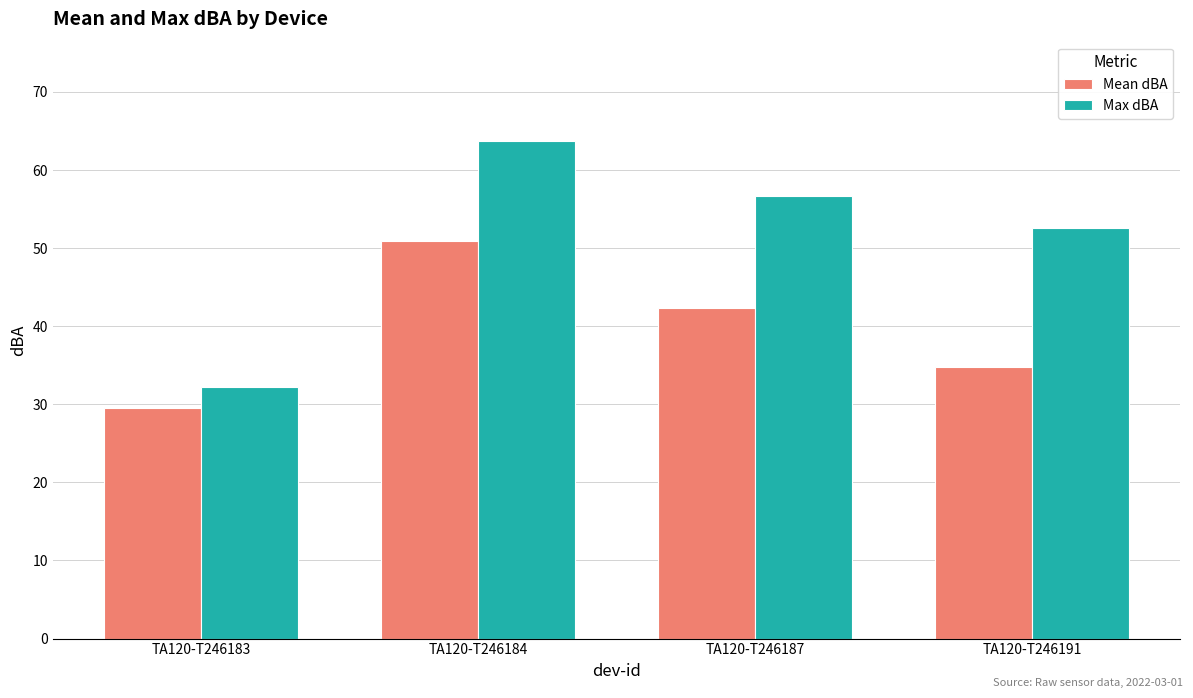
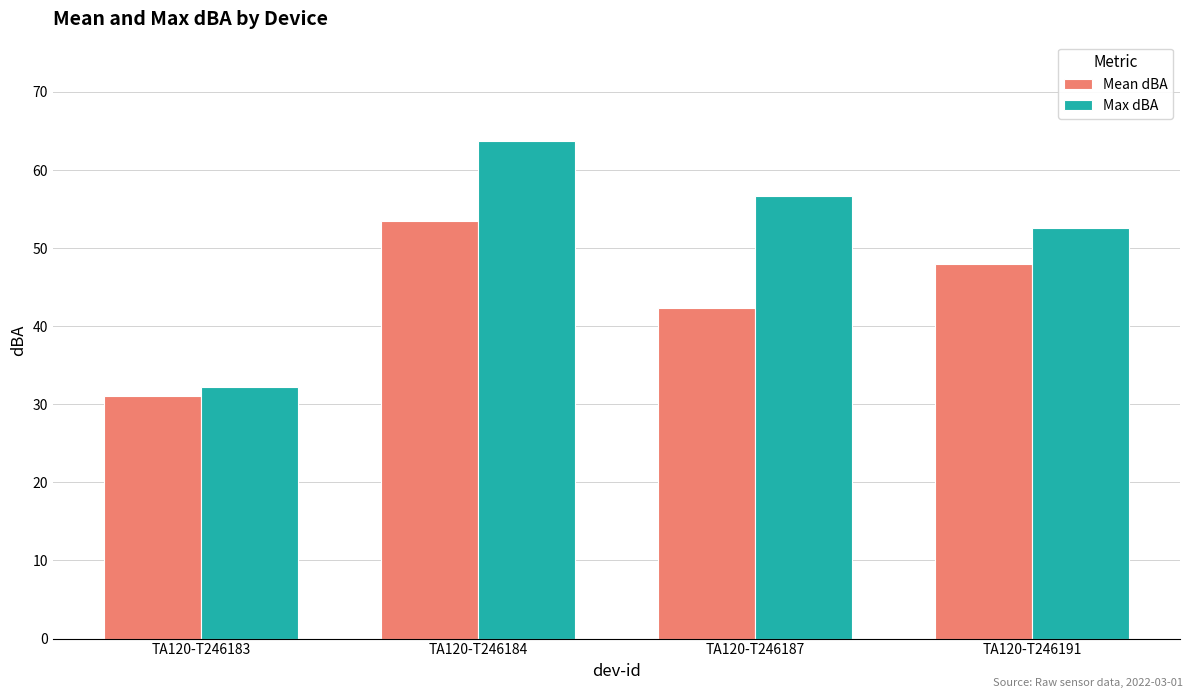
Mean dBA, TA120-T246183: 29 -> 31
Mean dBA, TA120-T246184: 51 -> 53
Mean dBA, TA120-T246191: 35 -> 48
